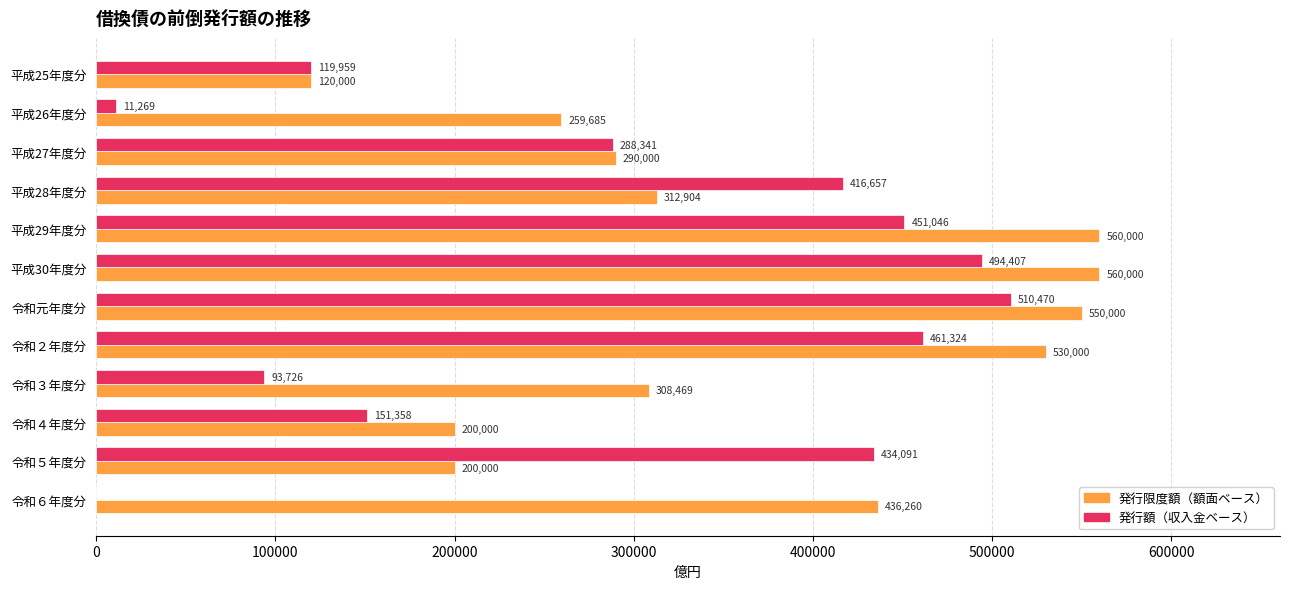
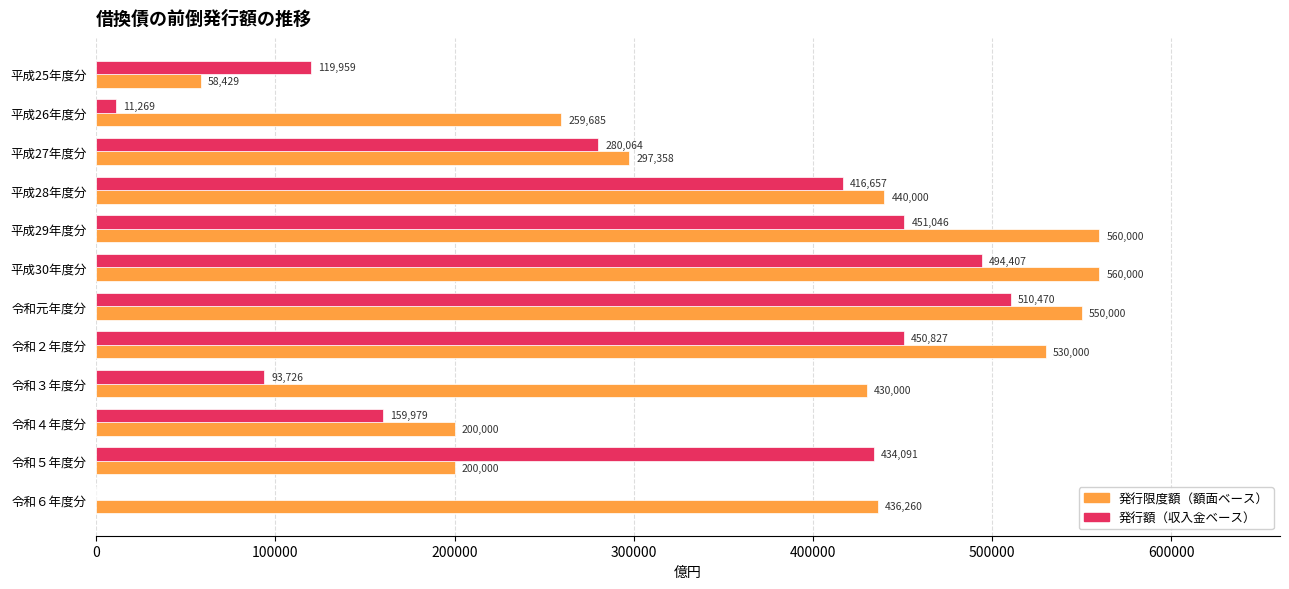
発行限度額（額面ベース）, 平成25年度分: 120,000 -> 58,429
発行額（収入金ベース）, 平成27年度分: 288,341 -> 280,064
発行限度額（額面ベース）, 平成27年度分: 290,000 -> 297,358
発行限度額（額面ベース）, 平成28年度分: 312,904 -> 440,000
発行額（収入金ベース）, 令和２年度分: 461,324 -> 450,827
発行限度額（額面ベース）, 令和３年度分: 308,469 -> 430,000
発行額（収入金ベース）, 令和４年度分: 151,358 -> 159,979
